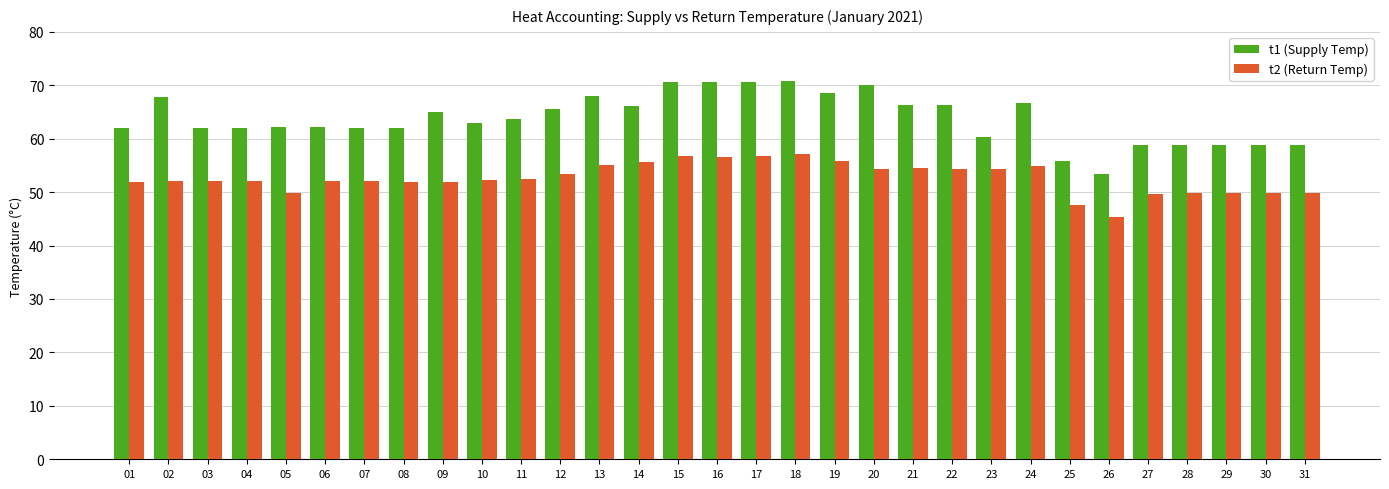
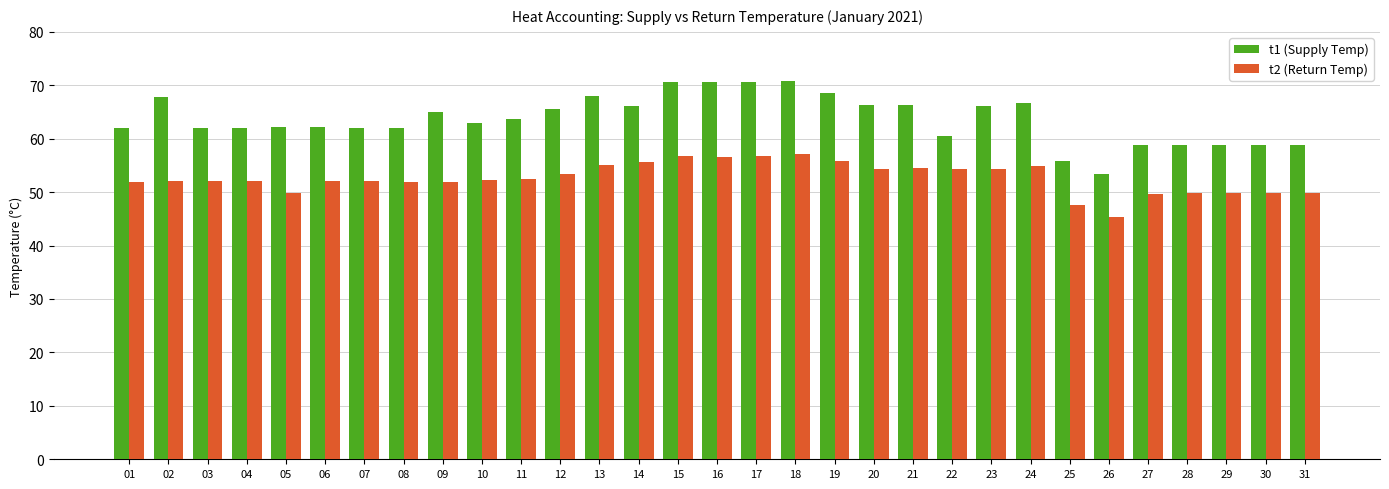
t1 (Supply Temp), 20: 70 -> 66
t1 (Supply Temp), 22: 66 -> 61
t1 (Supply Temp), 23: 60 -> 66
